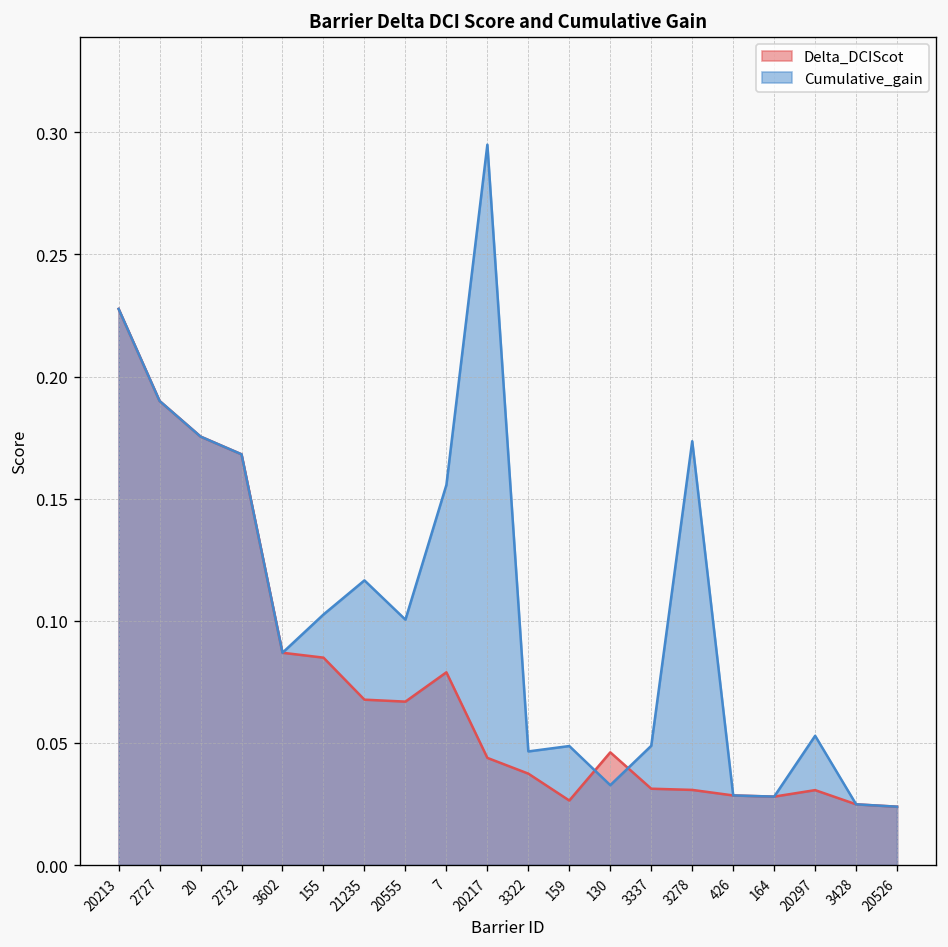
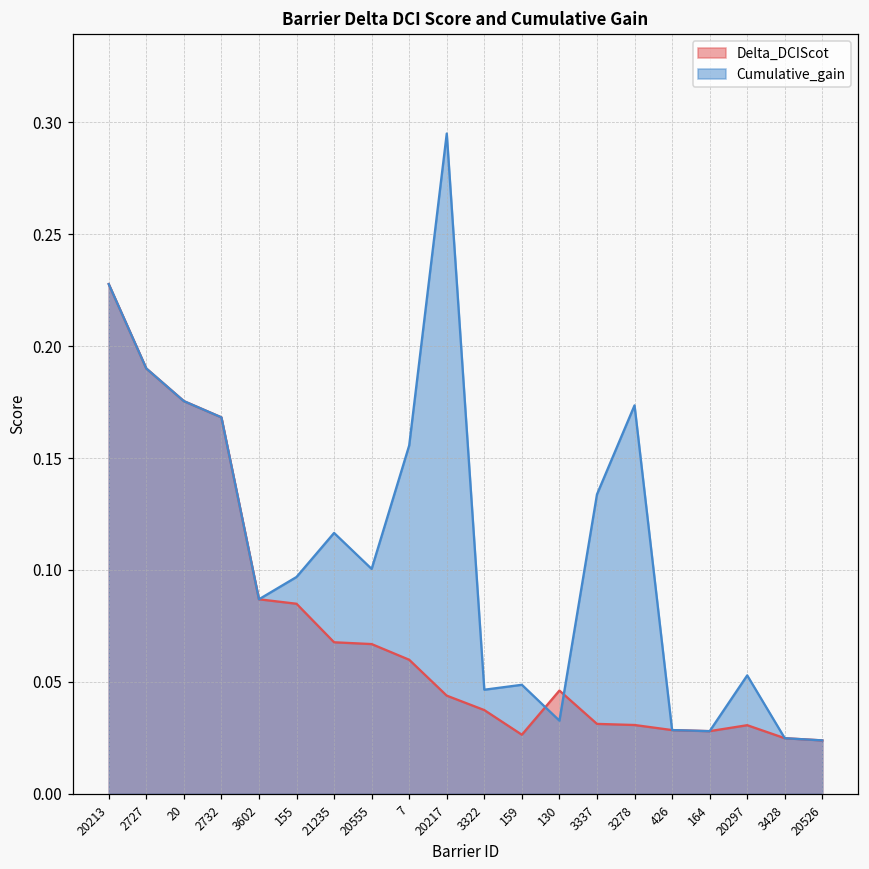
Cumulative_gain, 155: 0.103 -> 0.097
Delta_DCIScot, 7: 0.079 -> 0.060
Cumulative_gain, 3337: 0.049 -> 0.134
